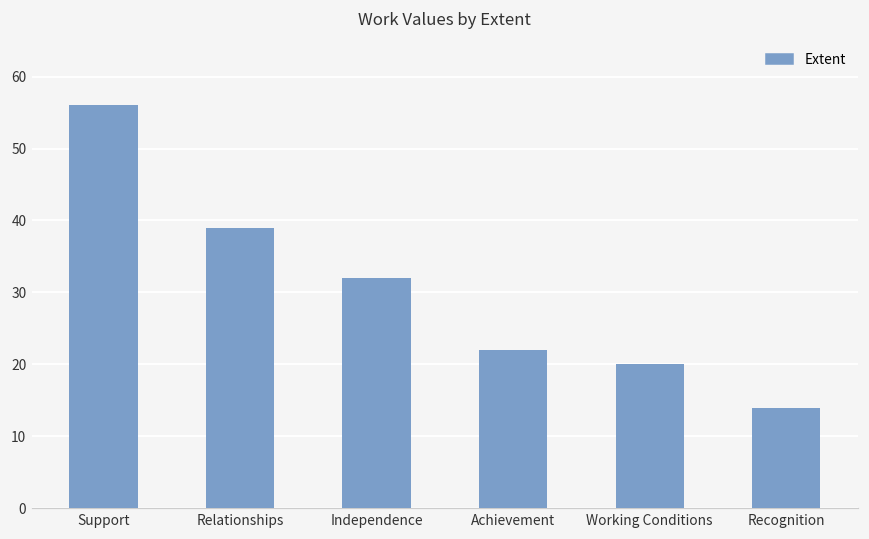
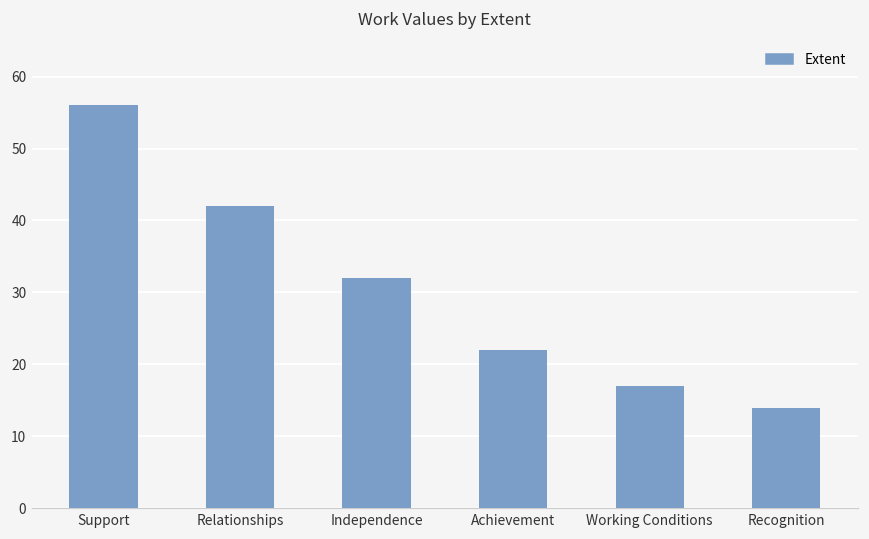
Relationships: 39 -> 42
Working Conditions: 20 -> 17
